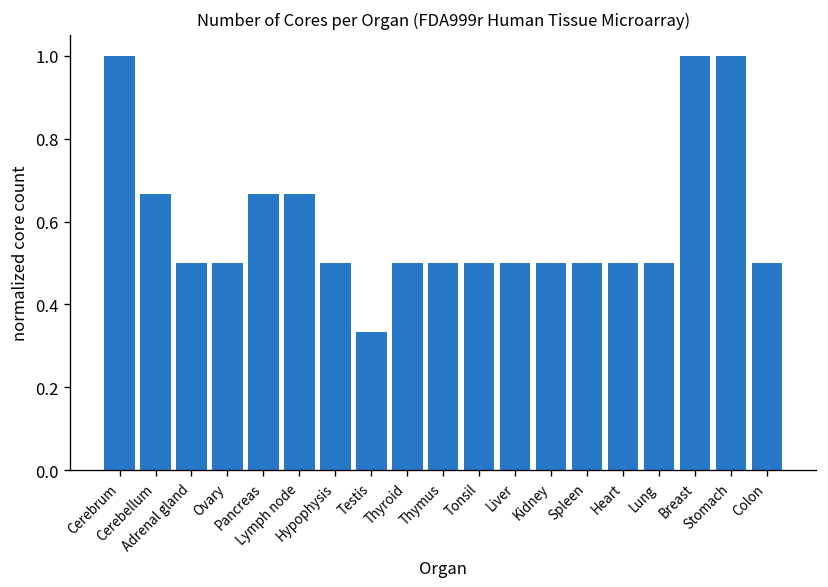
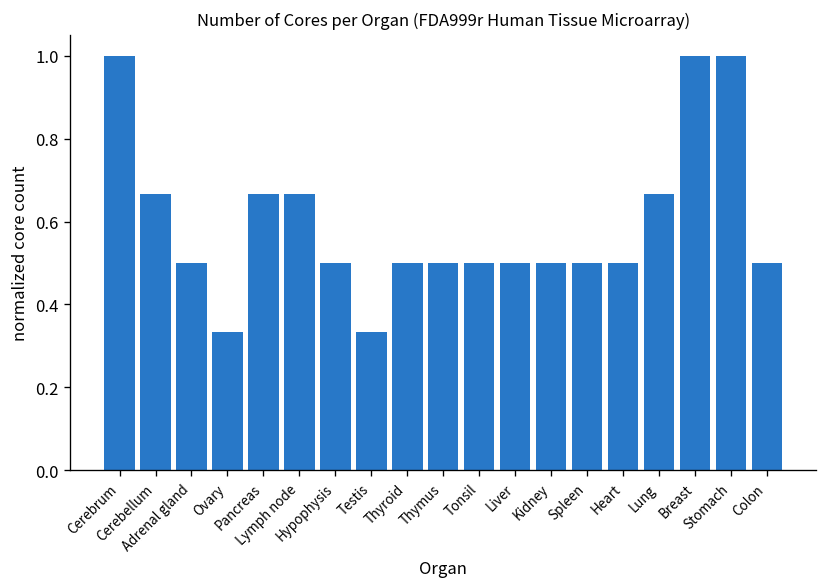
Ovary: 0.50 -> 0.33
Lung: 0.50 -> 0.67
